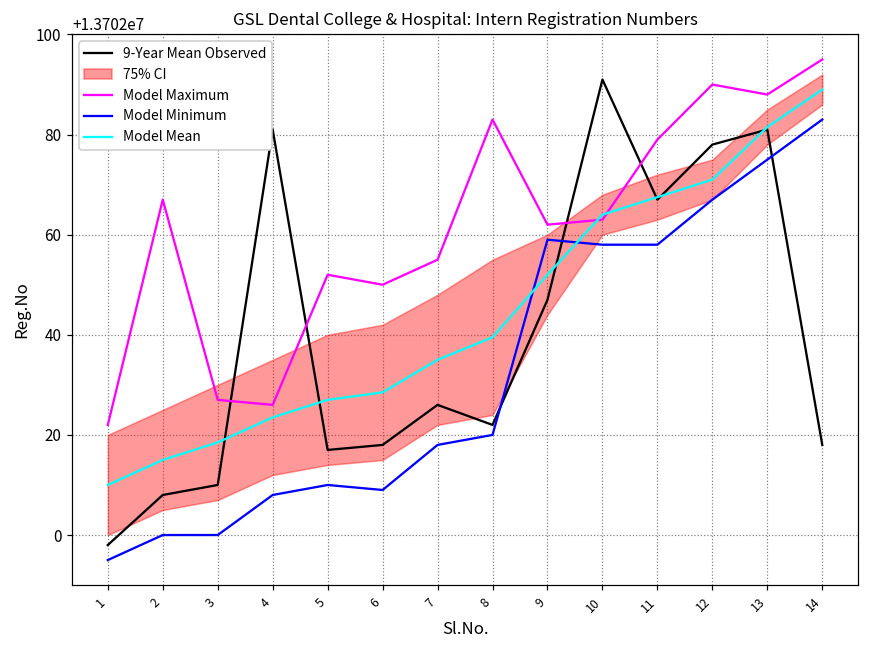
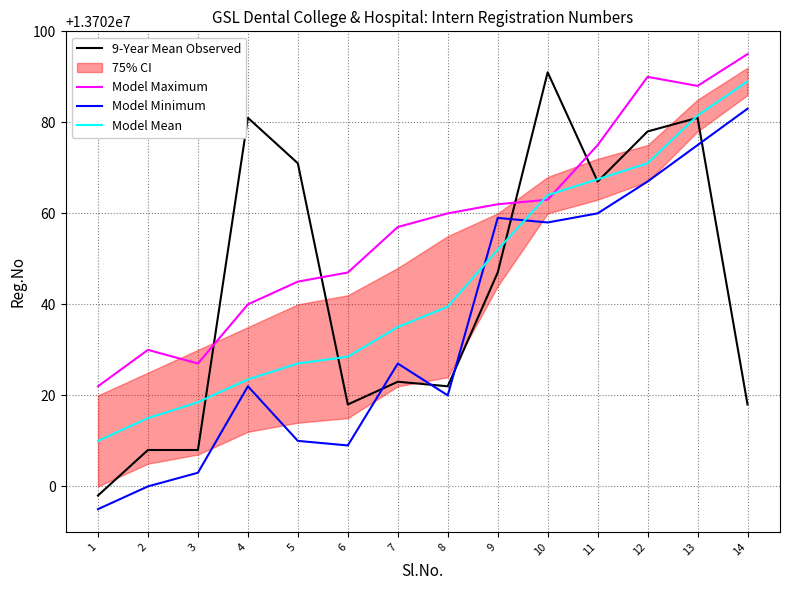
Model Maximum, 2: 13702067 -> 13702030
9-Year Mean Observed, 3: 13702010 -> 13702008
Model Minimum, 3: 13702000 -> 13702003
Model Maximum, 4: 13702026 -> 13702040
Model Minimum, 4: 13702008 -> 13702022
9-Year Mean Observed, 5: 13702017 -> 13702071
Model Maximum, 5: 13702052 -> 13702045
Model Maximum, 6: 13702050 -> 13702047
9-Year Mean Observed, 7: 13702026 -> 13702023
Model Maximum, 7: 13702055 -> 13702057
Model Minimum, 7: 13702018 -> 13702027
Model Maximum, 8: 13702083 -> 13702060
Model Maximum, 11: 13702079 -> 13702075
Model Minimum, 11: 13702058 -> 13702060
